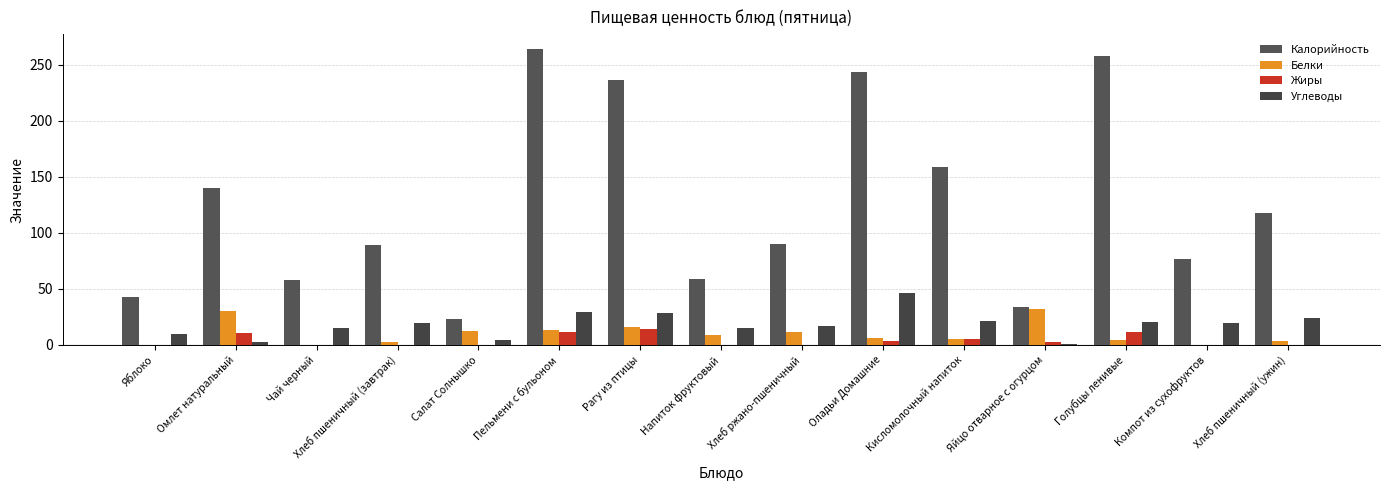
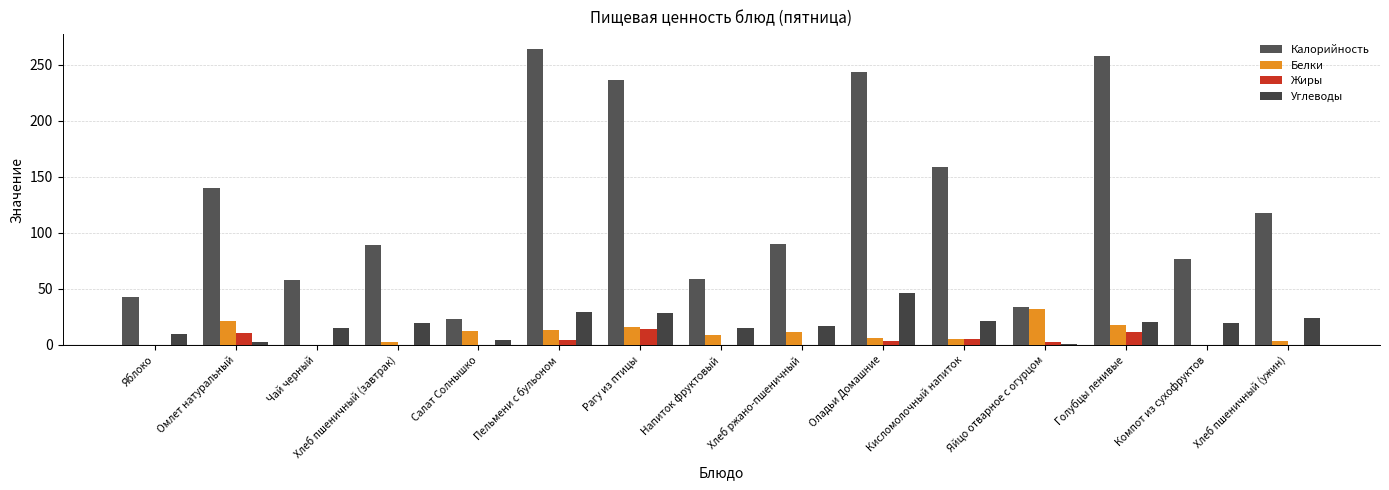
Белки, Омлет натуральный: 30 -> 21
Жиры, Пельмени с бульоном: 11 -> 4
Белки, Голубцы ленивые: 4 -> 18
